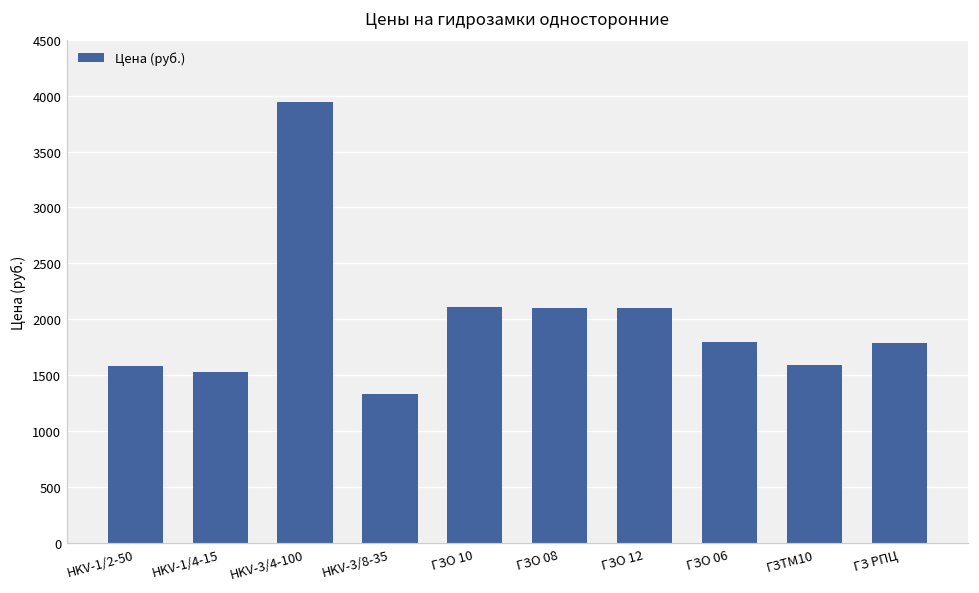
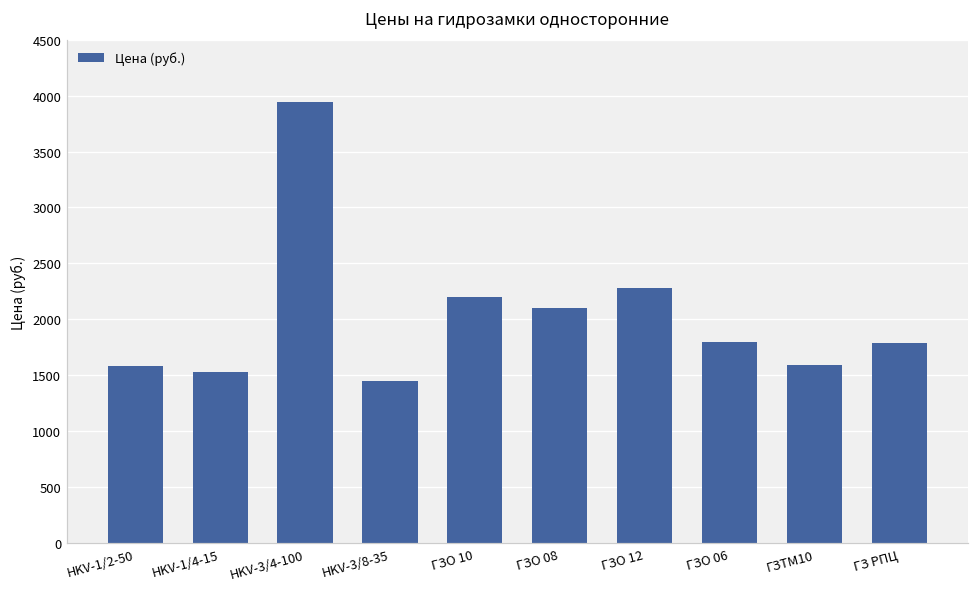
HKV-3/8-35: 1340 -> 1450
ГЗО 10: 2110 -> 2200
ГЗО 12: 2100 -> 2280
